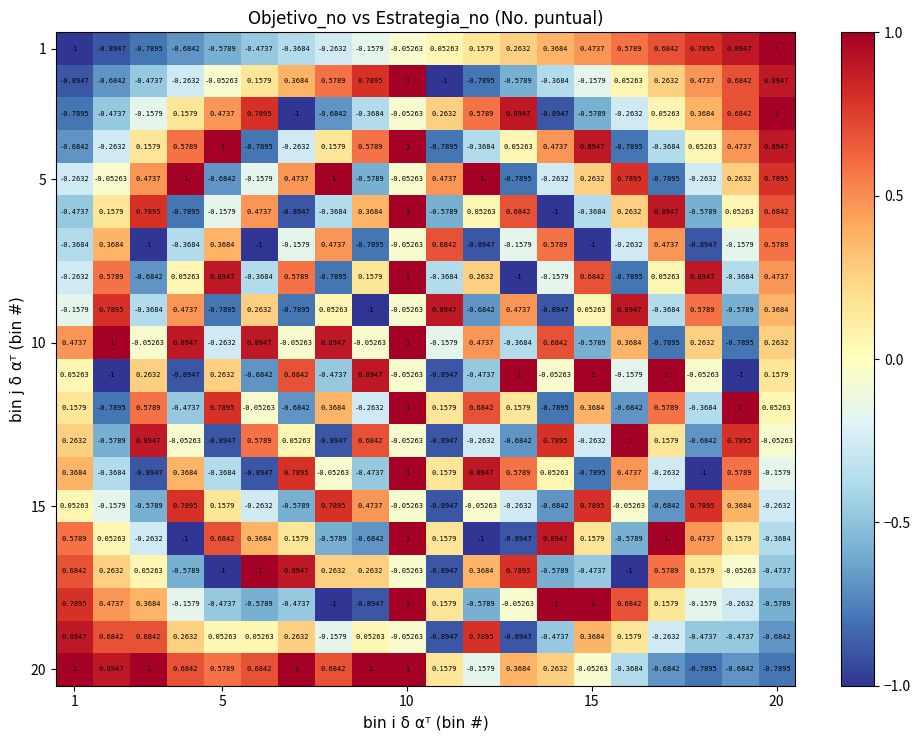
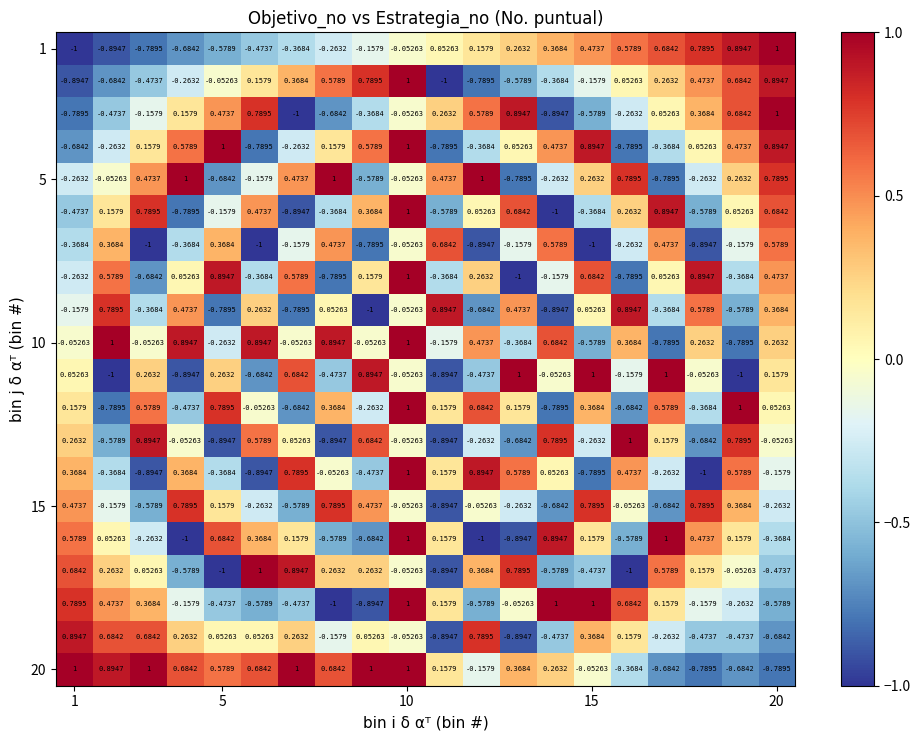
10, 1: 0.4737 -> -0.05263
15, 1: 0.05263 -> 0.4737
